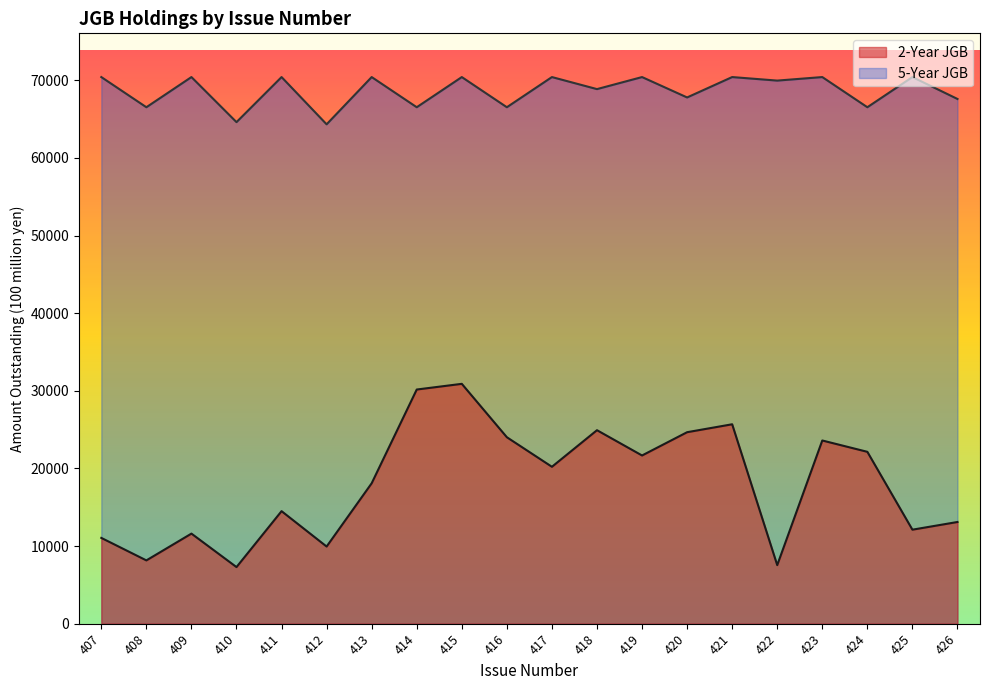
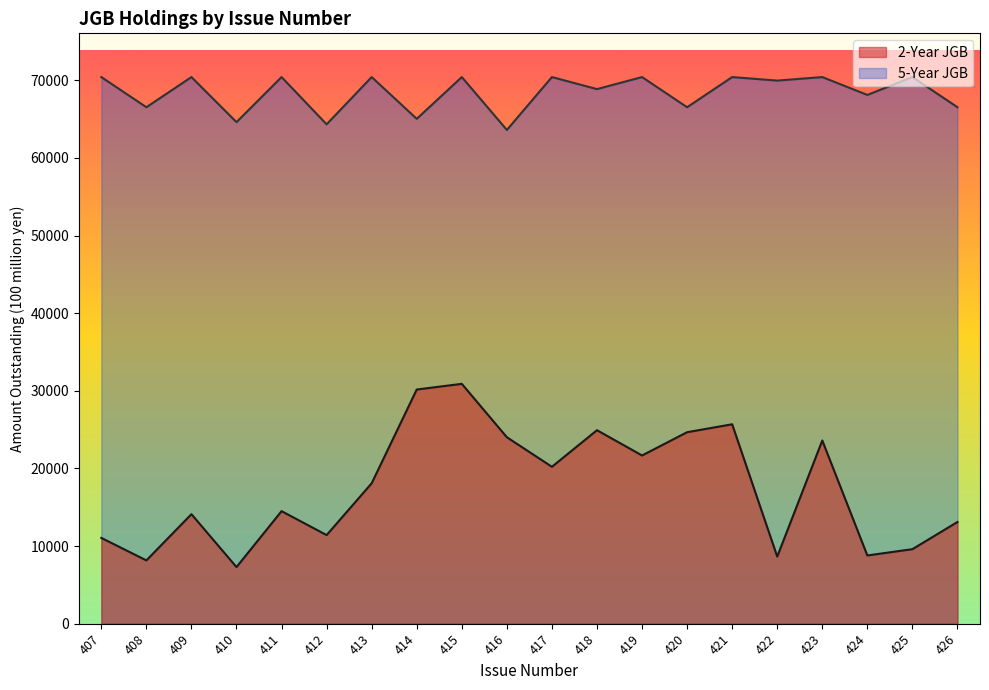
2-Year JGB, 409: 12000 -> 14000
2-Year JGB, 412: 10000 -> 11000
5-Year JGB, 414: 67000 -> 65000
5-Year JGB, 416: 67000 -> 64000
5-Year JGB, 420: 68000 -> 67000
2-Year JGB, 422: 8000 -> 9000
2-Year JGB, 424: 22000 -> 9000
5-Year JGB, 424: 67000 -> 68000
2-Year JGB, 425: 12000 -> 10000
5-Year JGB, 426: 68000 -> 67000
